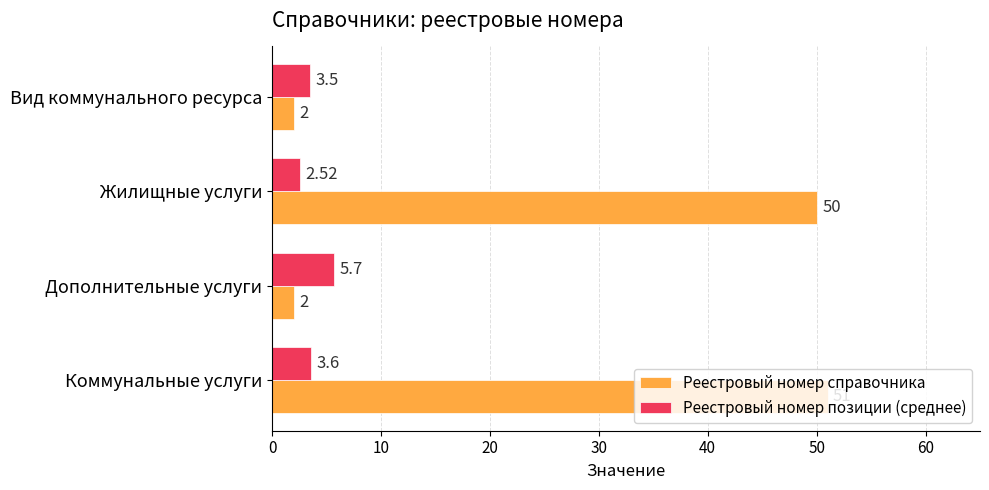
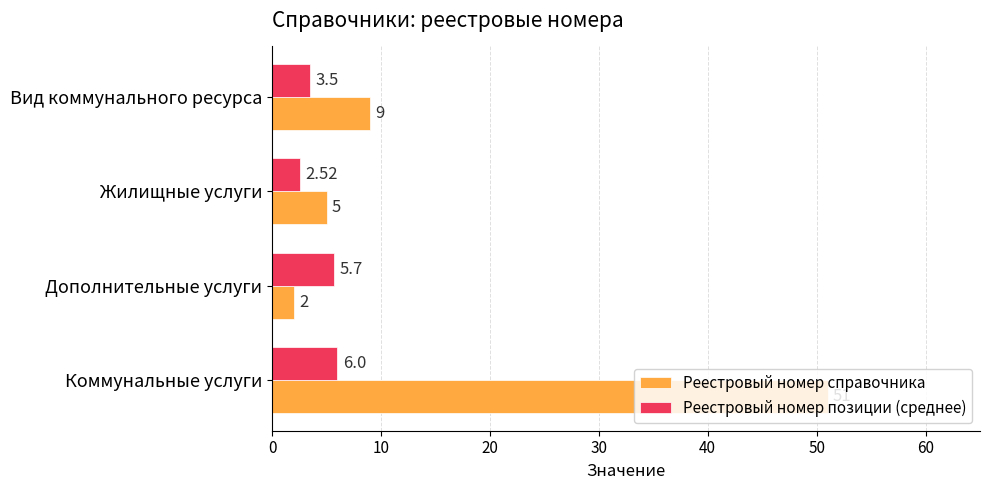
Реестровый номер справочника, Вид коммунального ресурса: 2 -> 9
Реестровый номер справочника, Жилищные услуги: 50 -> 5
Реестровый номер позиции (среднее), Коммунальные услуги: 3.6 -> 6.0
